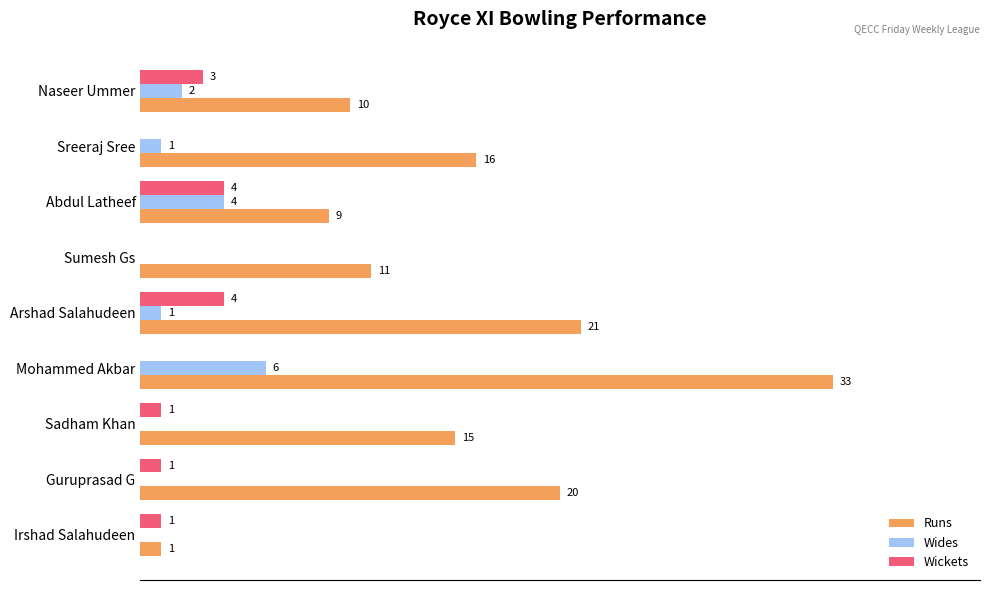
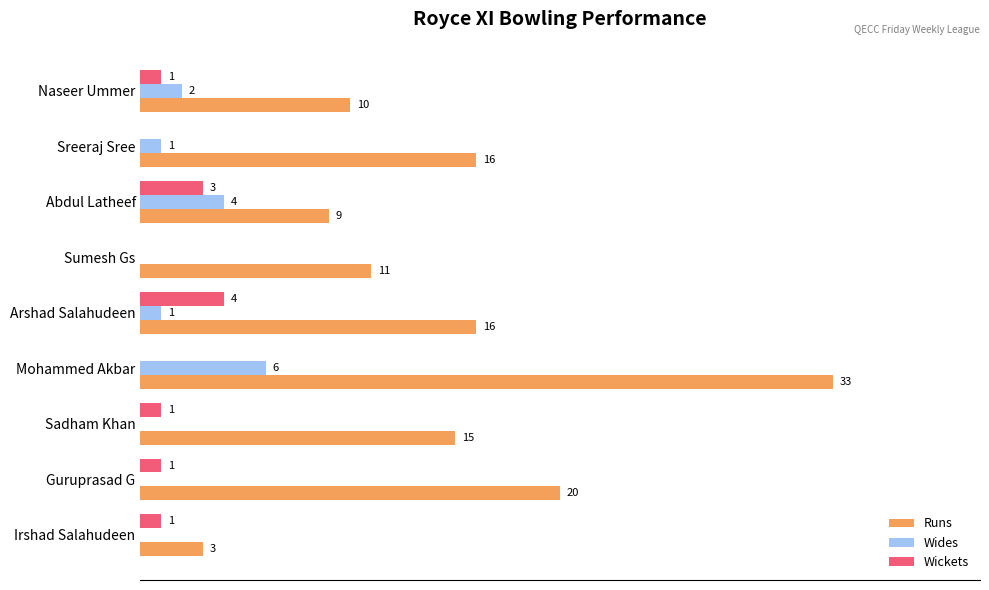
Wickets, Naseer Ummer: 3 -> 1
Wickets, Abdul Latheef: 4 -> 3
Runs, Arshad Salahudeen: 21 -> 16
Runs, Irshad Salahudeen: 1 -> 3
